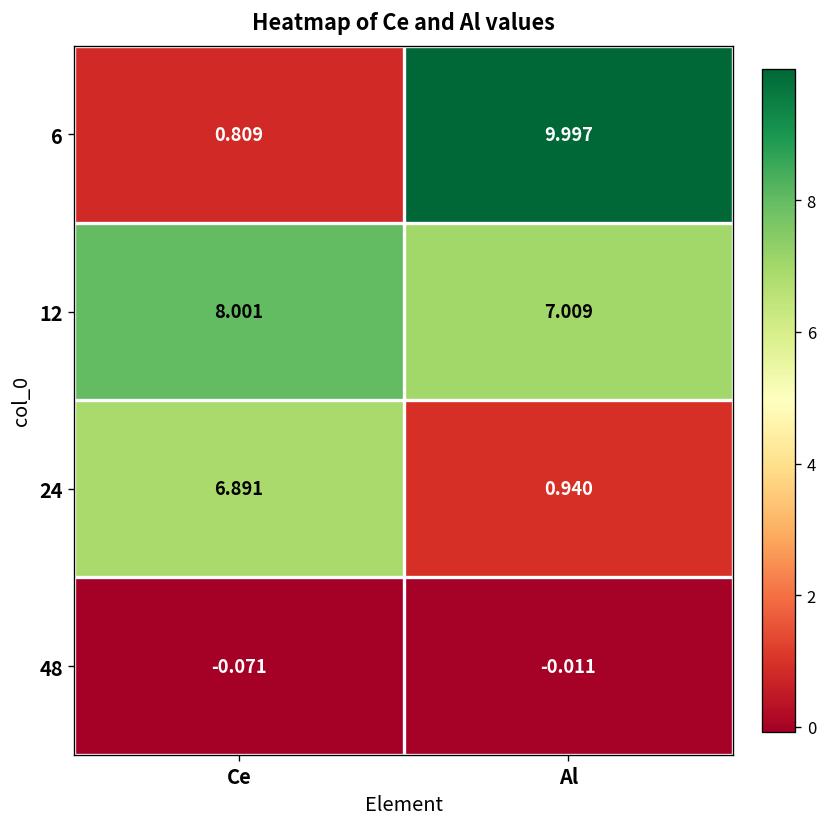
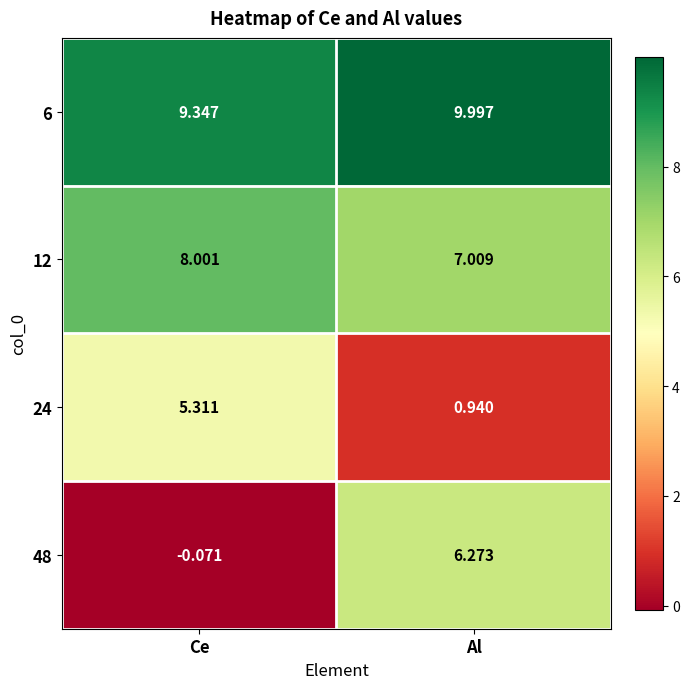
6, Ce: 0.809 -> 9.347
24, Ce: 6.891 -> 5.311
48, Al: -0.011 -> 6.273
